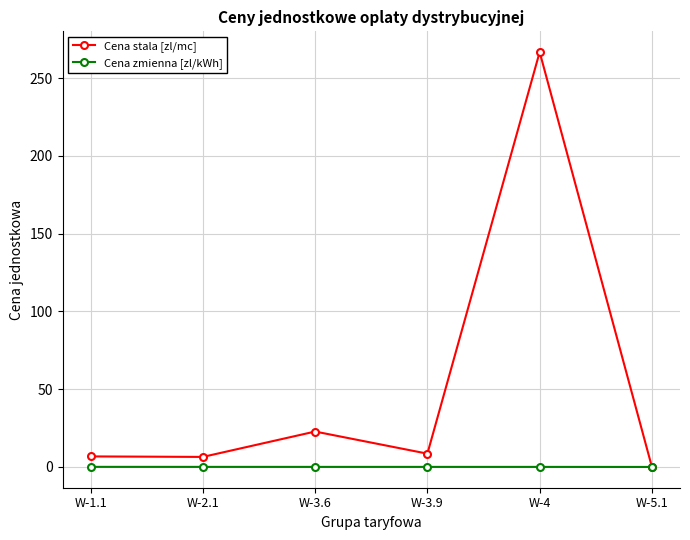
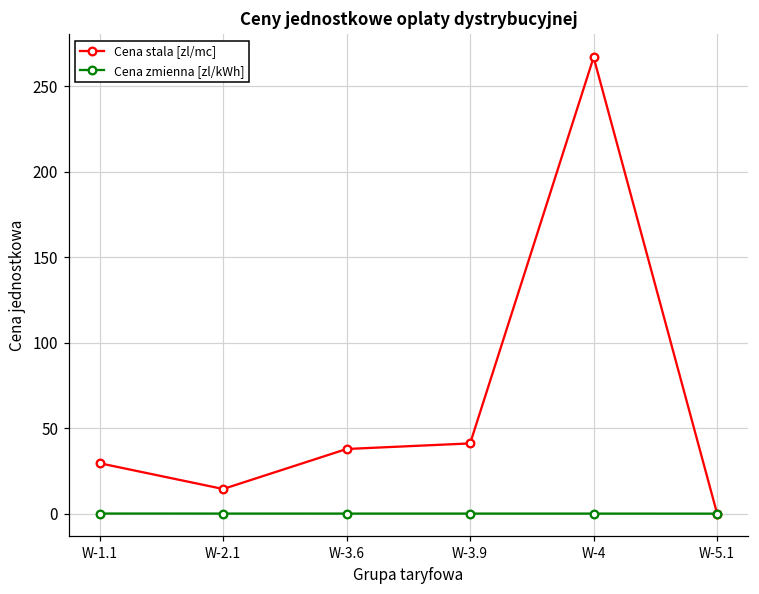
Cena stala [zl/mc], W-1.1: 7 -> 30
Cena stala [zl/mc], W-2.1: 6 -> 14
Cena stala [zl/mc], W-3.6: 23 -> 38
Cena stala [zl/mc], W-3.9: 9 -> 41
